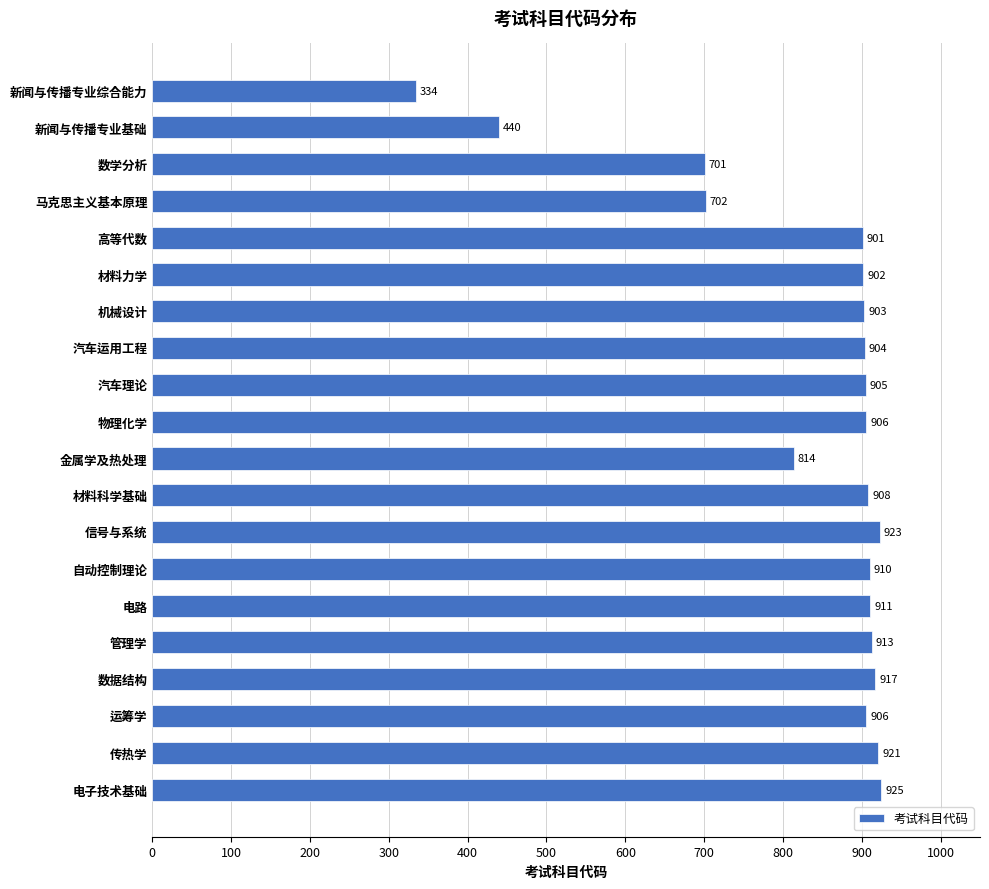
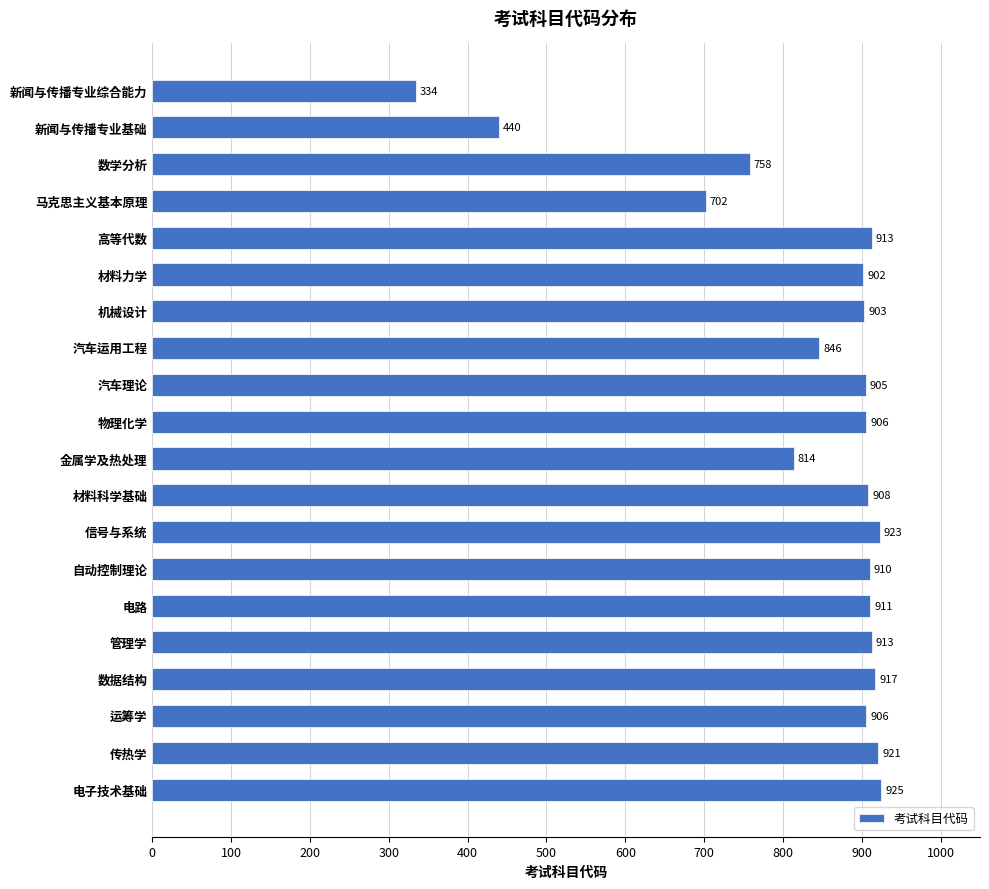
数学分析: 701 -> 758
高等代数: 901 -> 913
汽车运用工程: 904 -> 846
